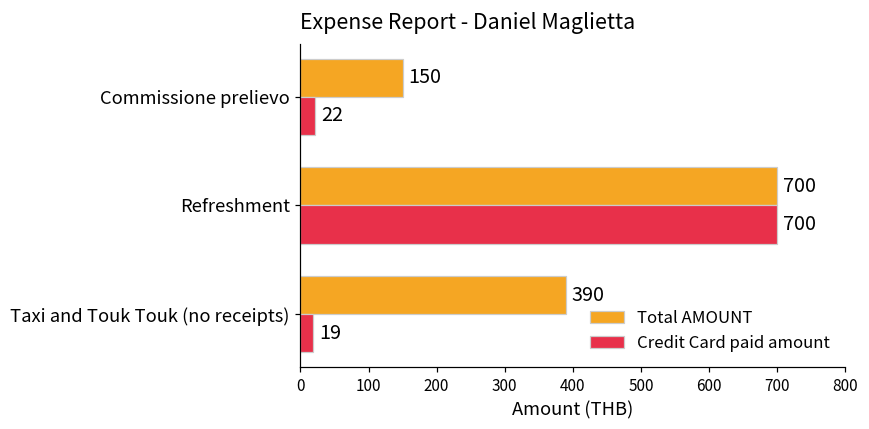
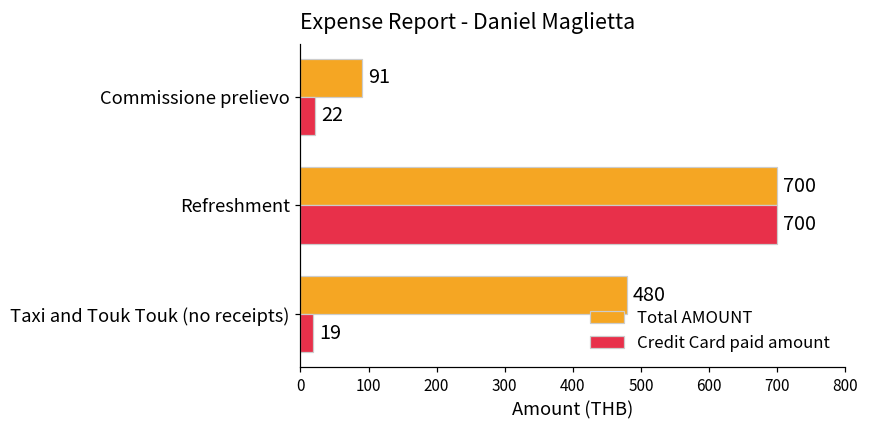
Total AMOUNT, Commissione prelievo: 150 -> 91
Total AMOUNT, Taxi and Touk Touk (no receipts): 390 -> 480
